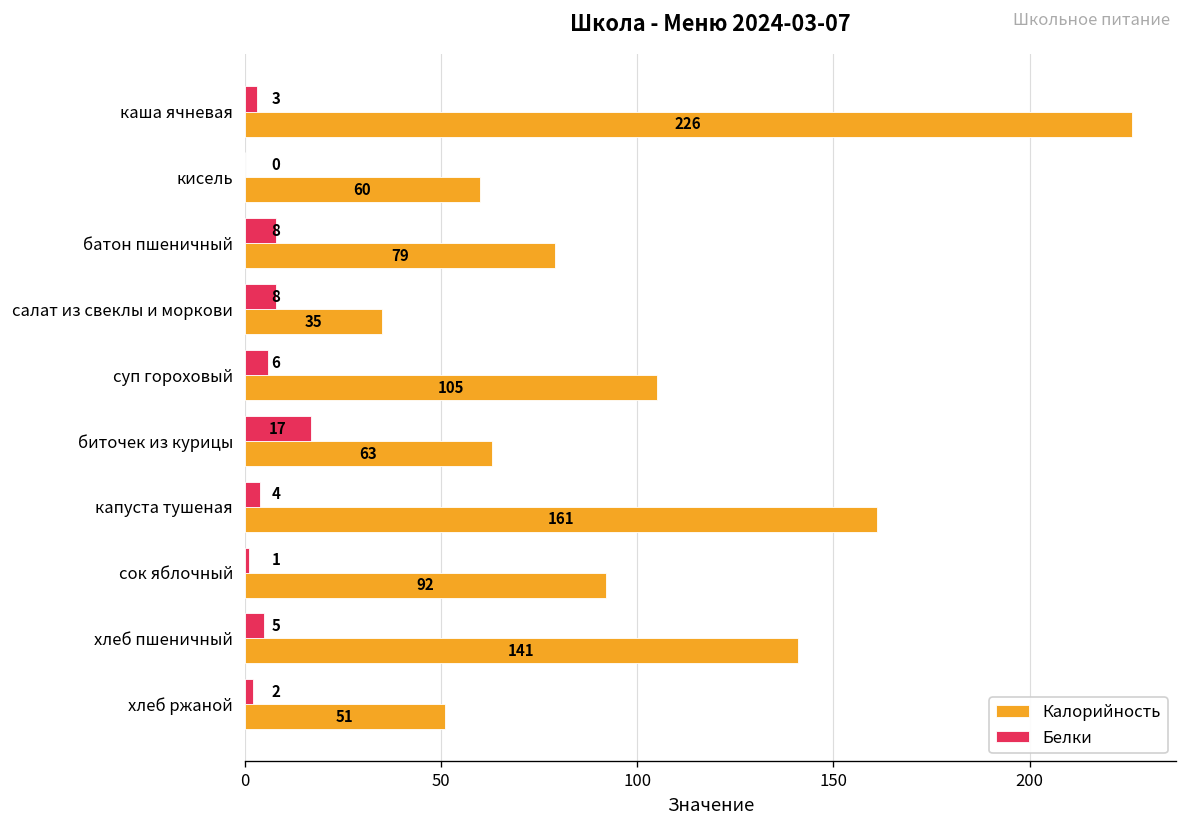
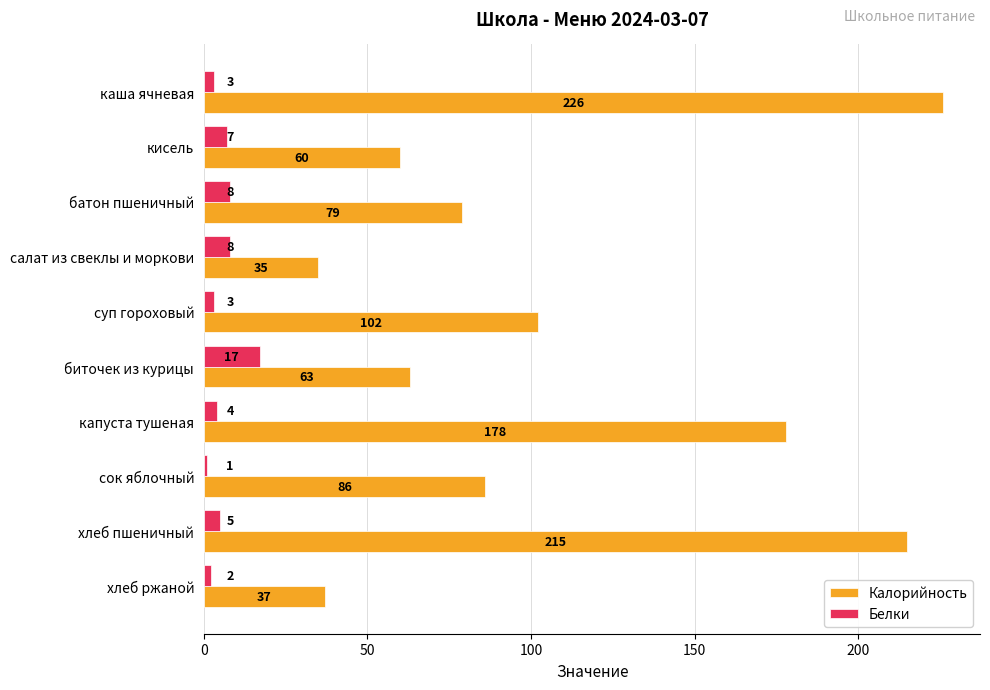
Белки, кисель: 0 -> 7
Белки, суп гороховый: 6 -> 3
Калорийность, суп гороховый: 105 -> 102
Калорийность, капуста тушеная: 161 -> 178
Калорийность, сок яблочный: 92 -> 86
Калорийность, хлеб пшеничный: 141 -> 215
Калорийность, хлеб ржаной: 51 -> 37
